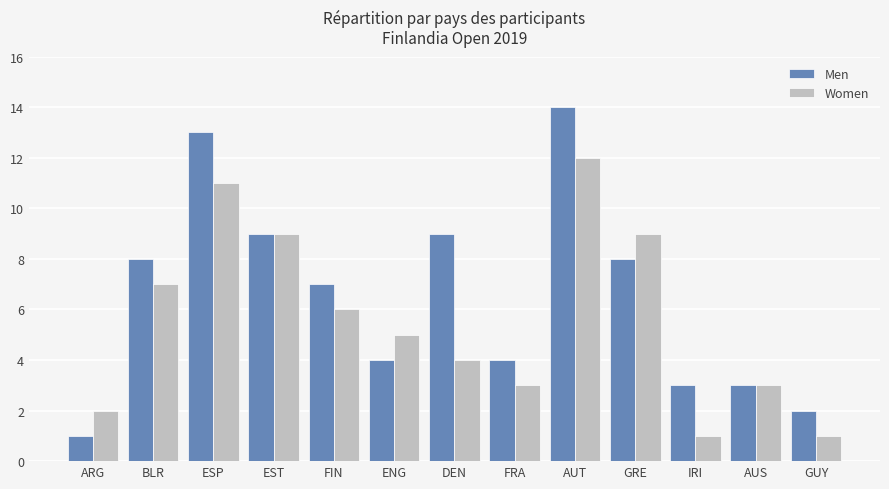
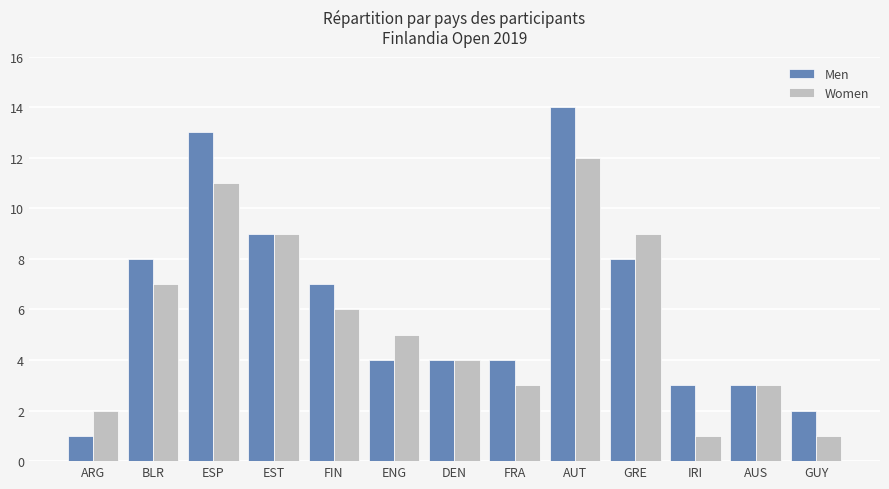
Men, DEN: 9 -> 4
